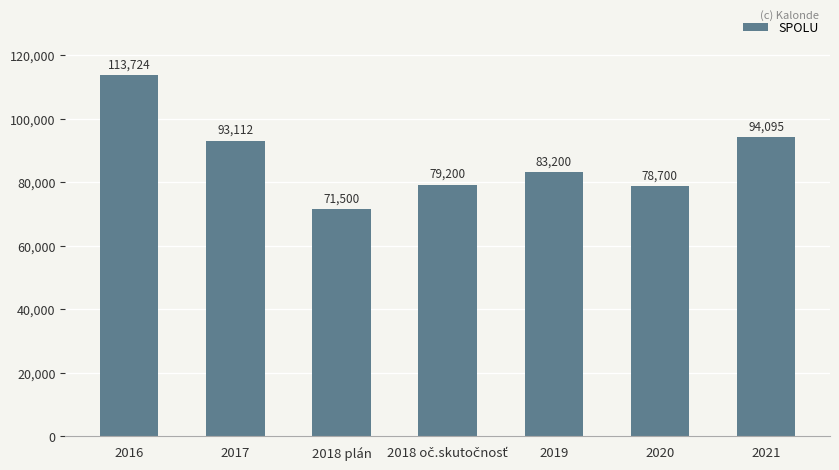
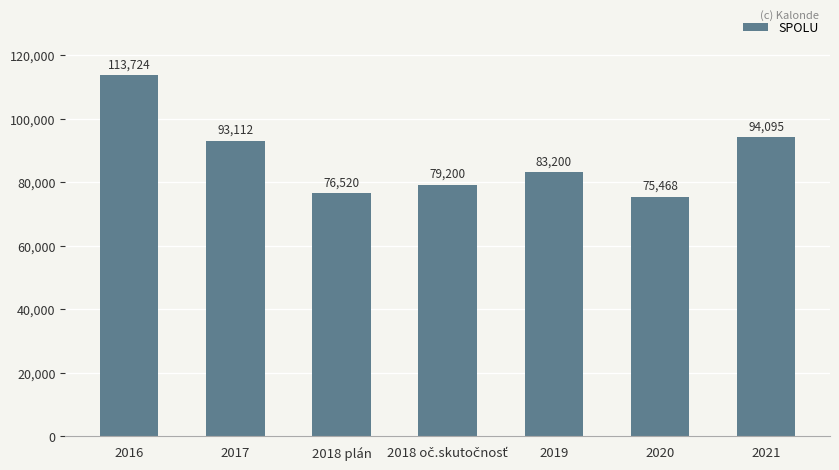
2018 plán: 71,500 -> 76,520
2020: 78,700 -> 75,468
